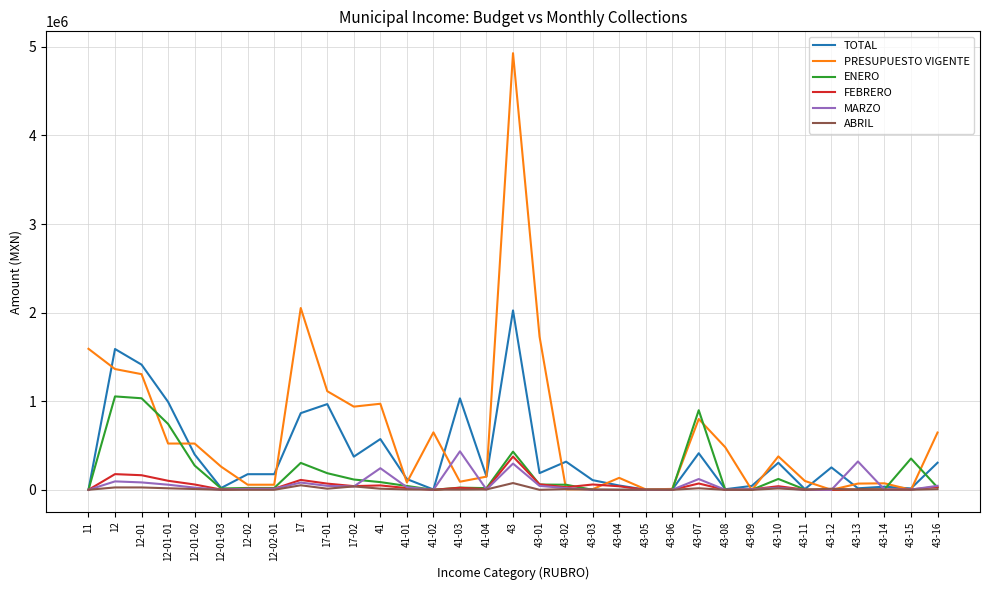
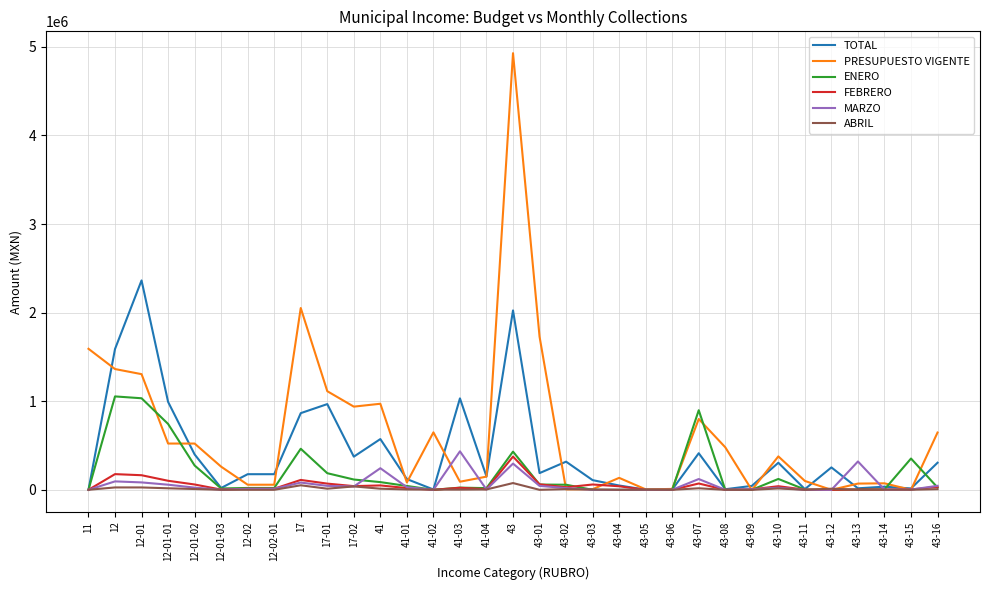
TOTAL, 12-01: 1400000 -> 2400000
ENERO, 17: 300000 -> 500000
